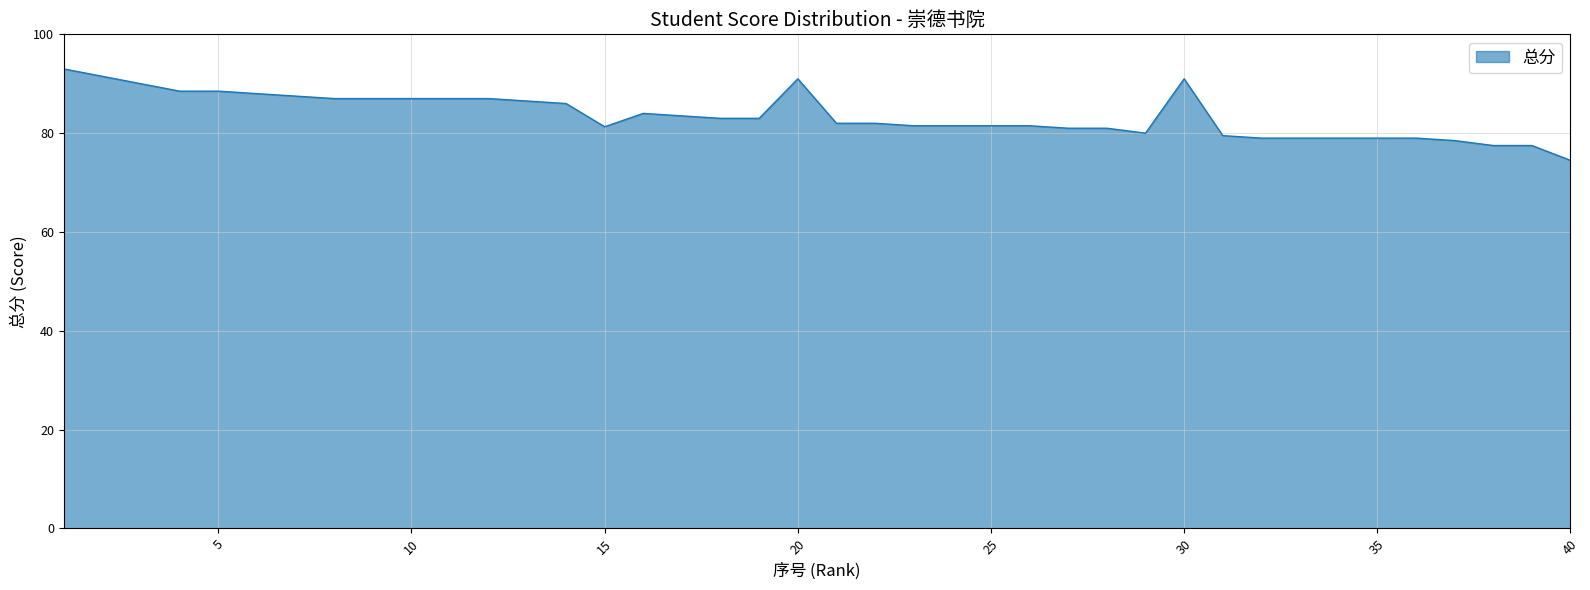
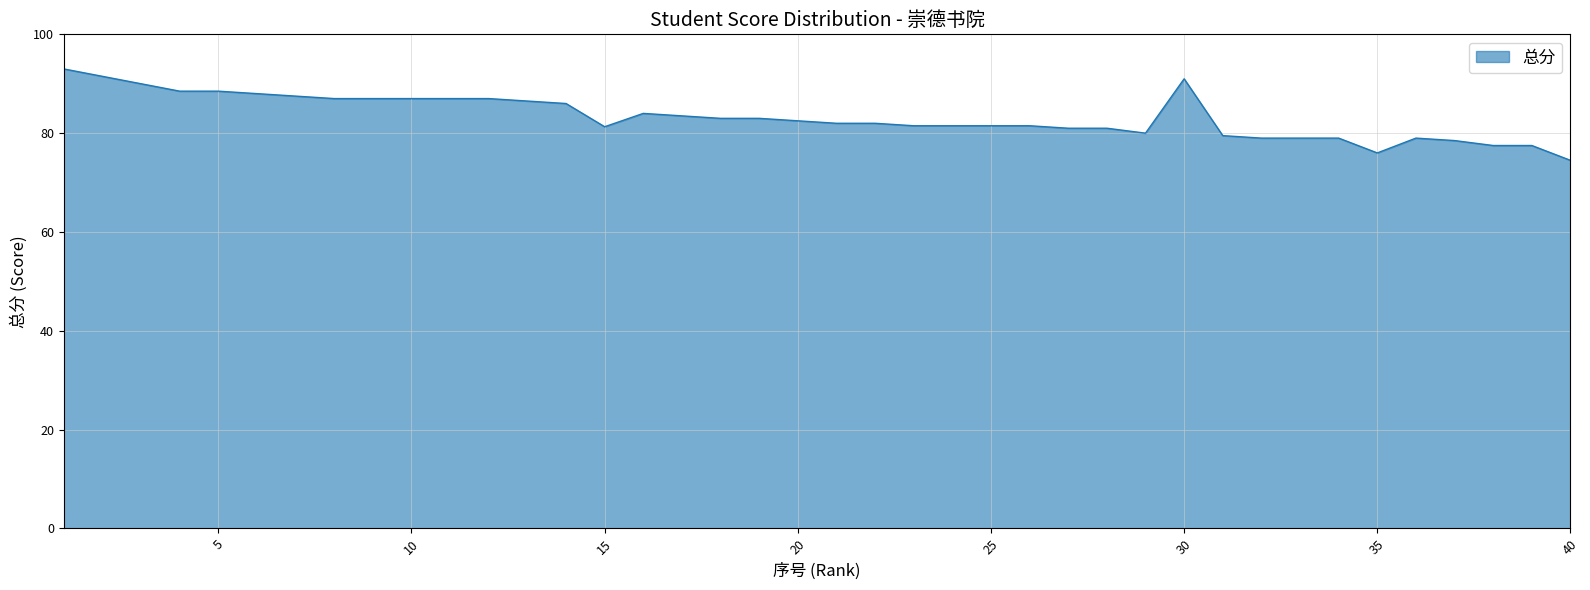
20: 91 -> 83
35: 79 -> 76
